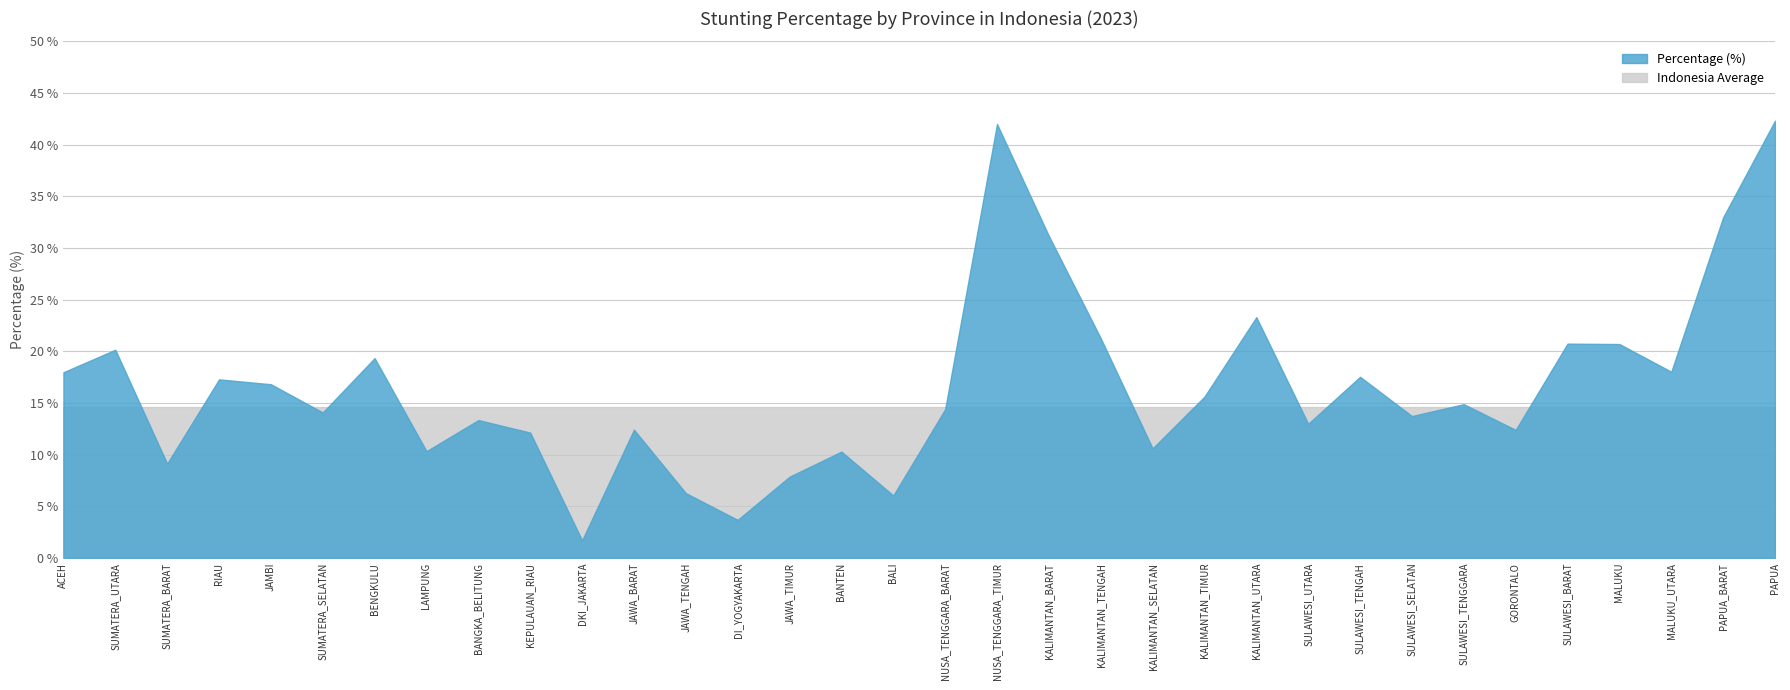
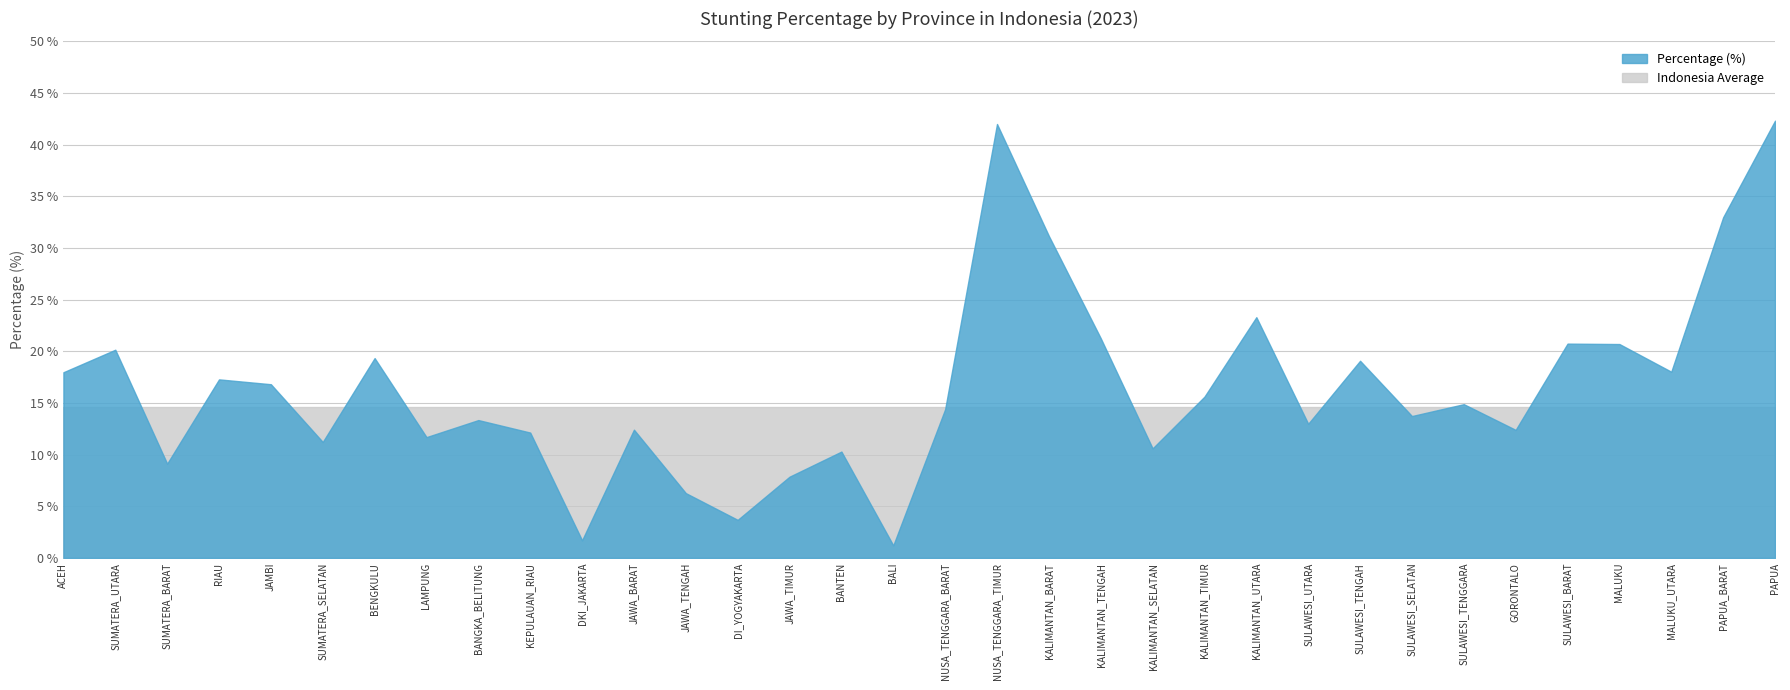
Percentage (%), SUMATERA_SELATAN: 14.1 % -> 11.2 %
Percentage (%), LAMPUNG: 10.3 % -> 11.7 %
Percentage (%), BALI: 6.0 % -> 1.2 %
Percentage (%), SULAWESI_TENGAH: 17.5 % -> 19.1 %
